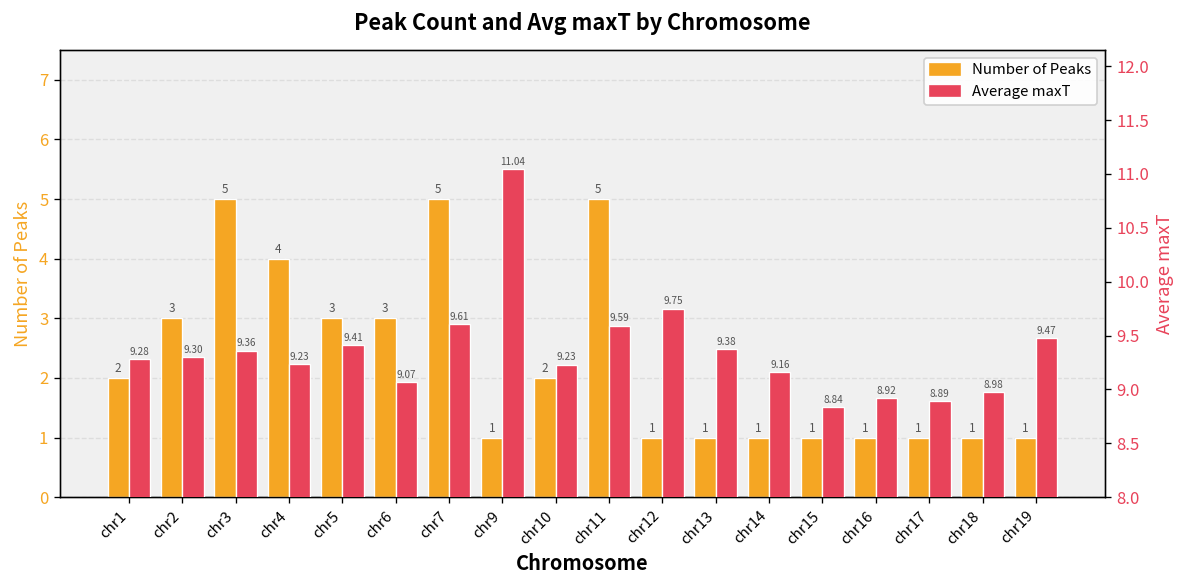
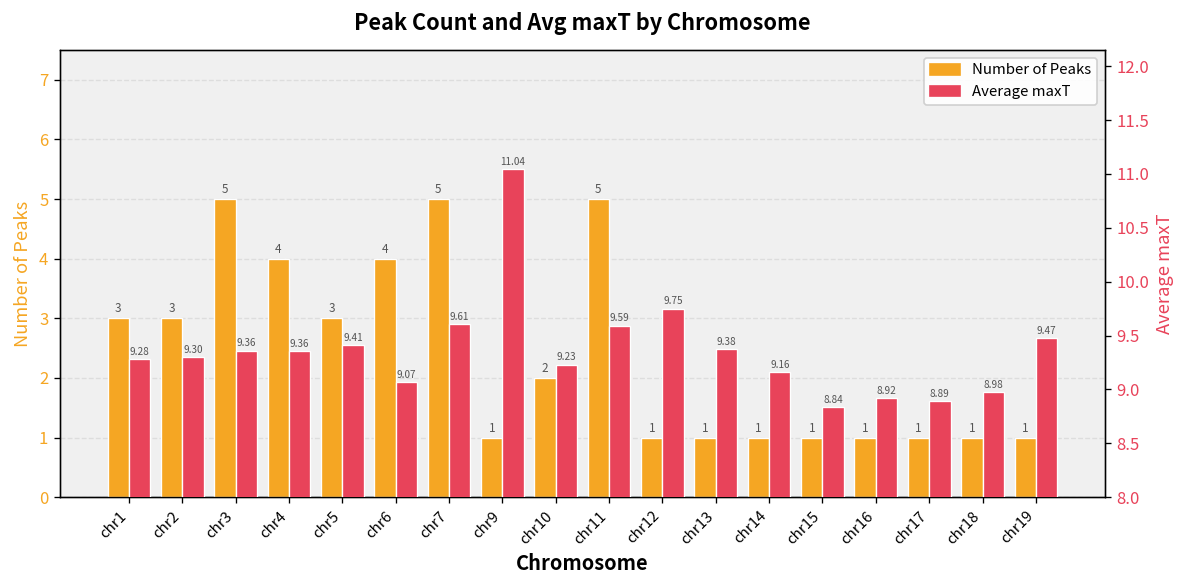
Number of Peaks, chr1: 2 -> 3
Number of Peaks, chr6: 3 -> 4
Average maxT, chr4: 9.23 -> 9.36
